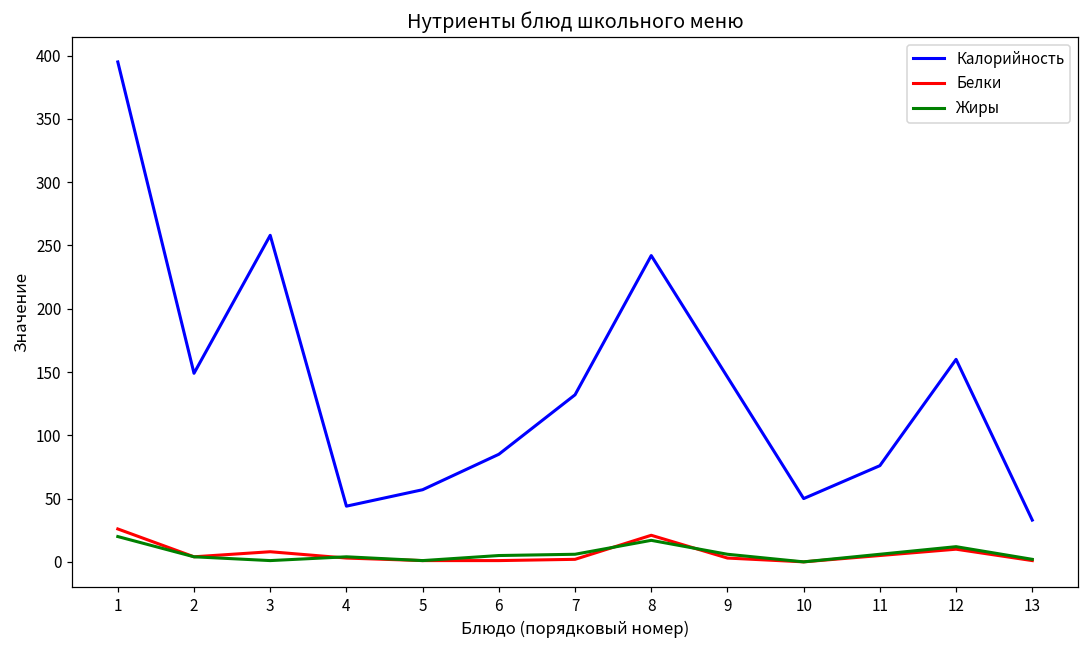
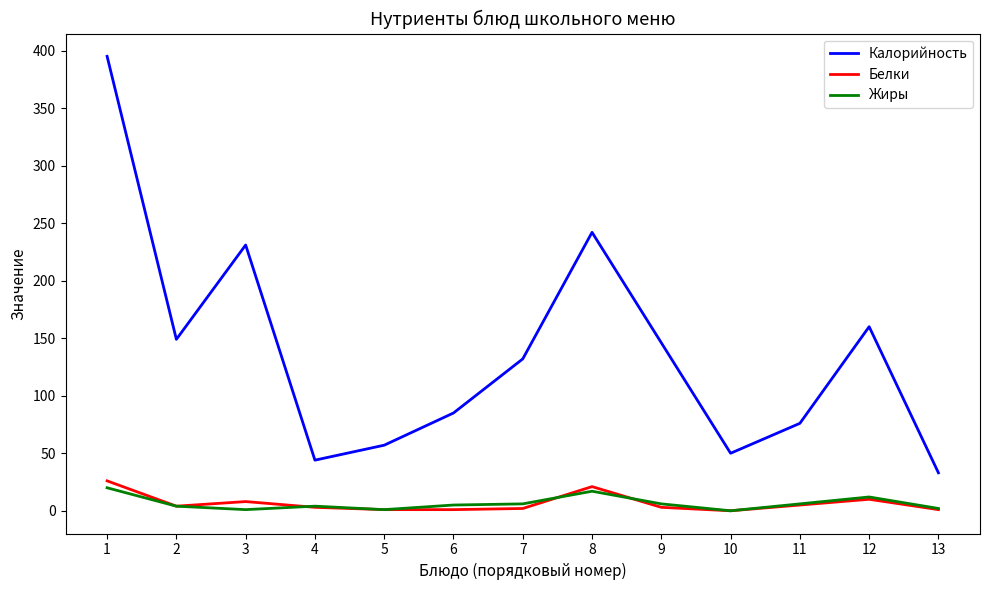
Калорийность, 3: 258 -> 231
